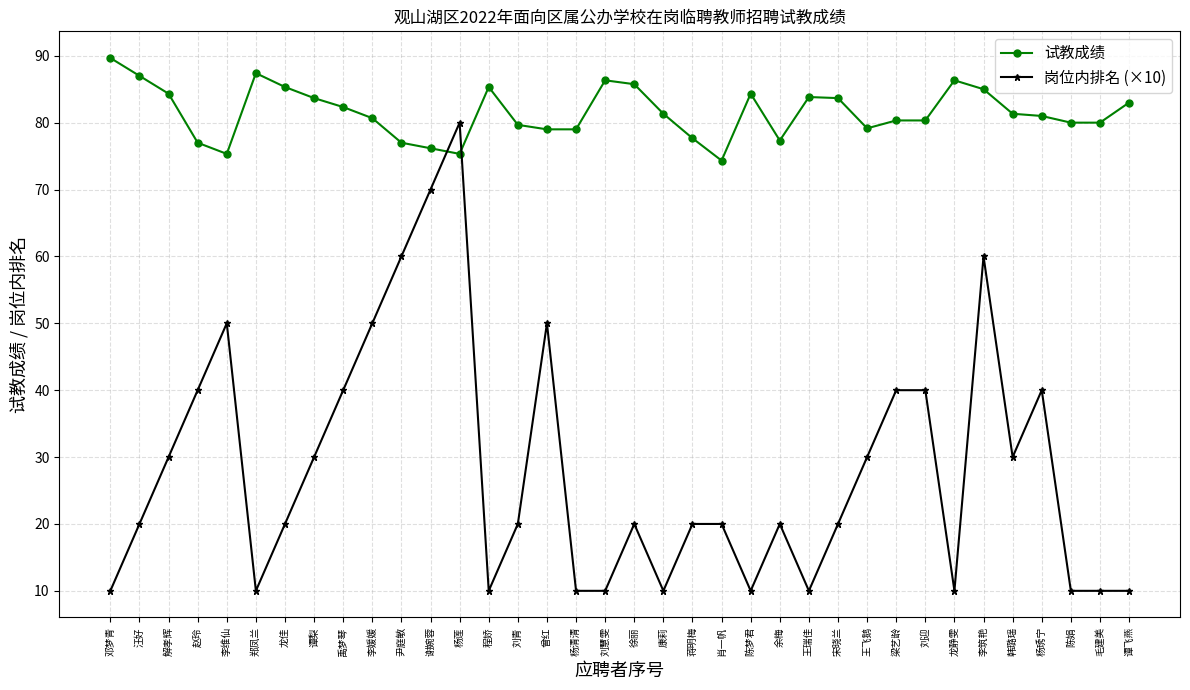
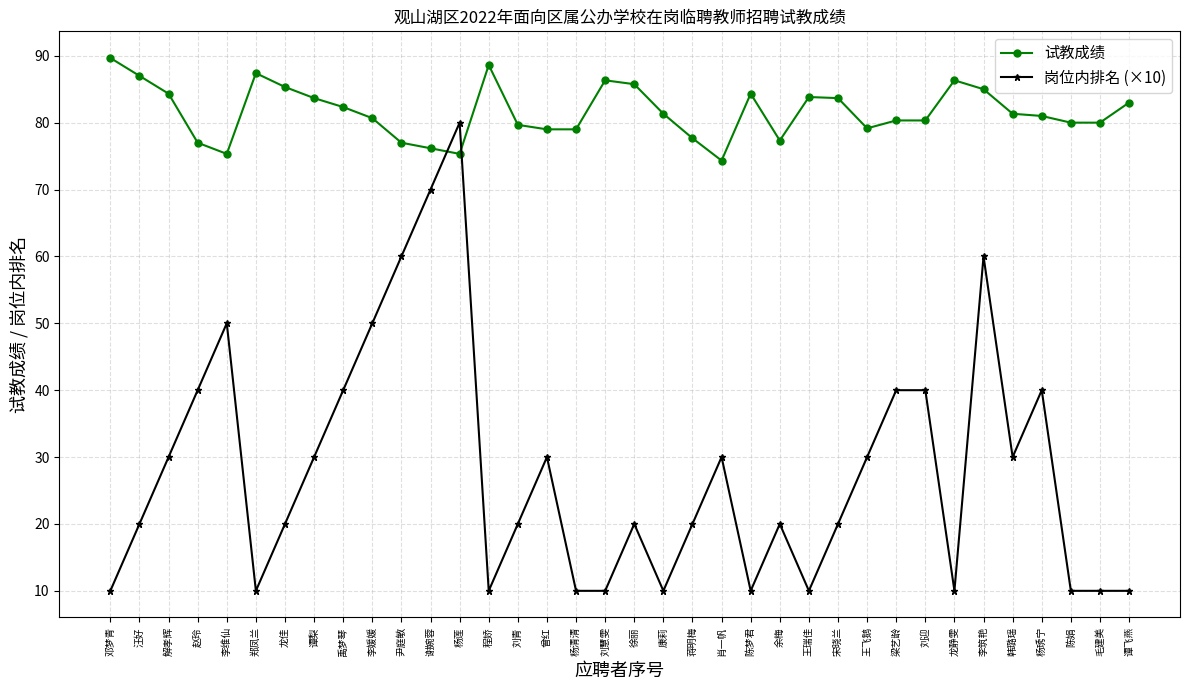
试教成绩, 程娇: 85 -> 89
岗位内排名 (×10), 曾红: 50 -> 30
岗位内排名 (×10), 肖一帆: 20 -> 30
